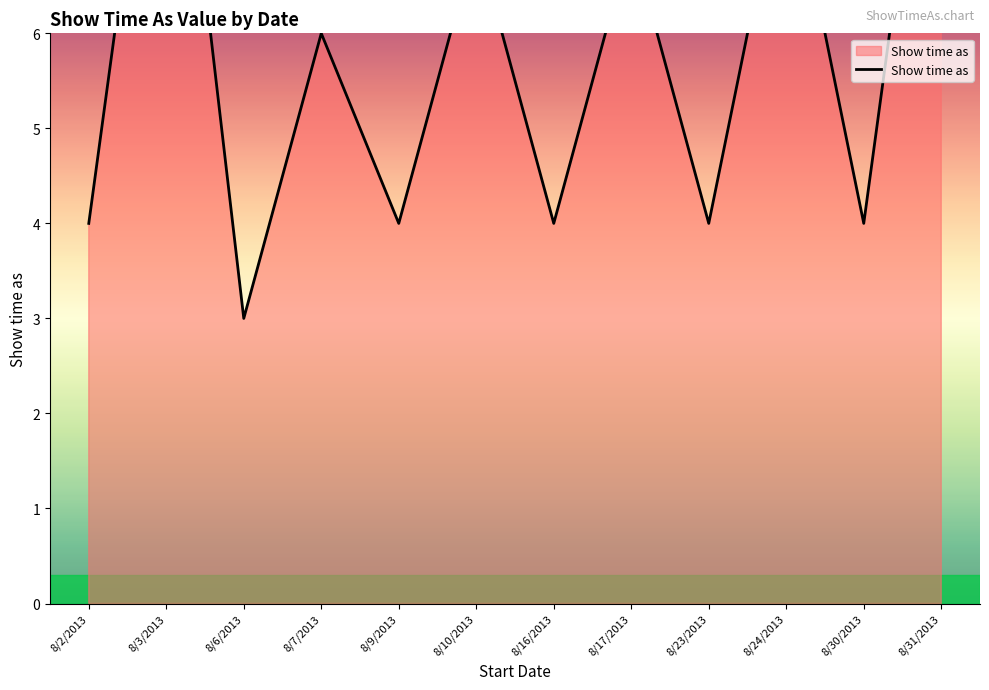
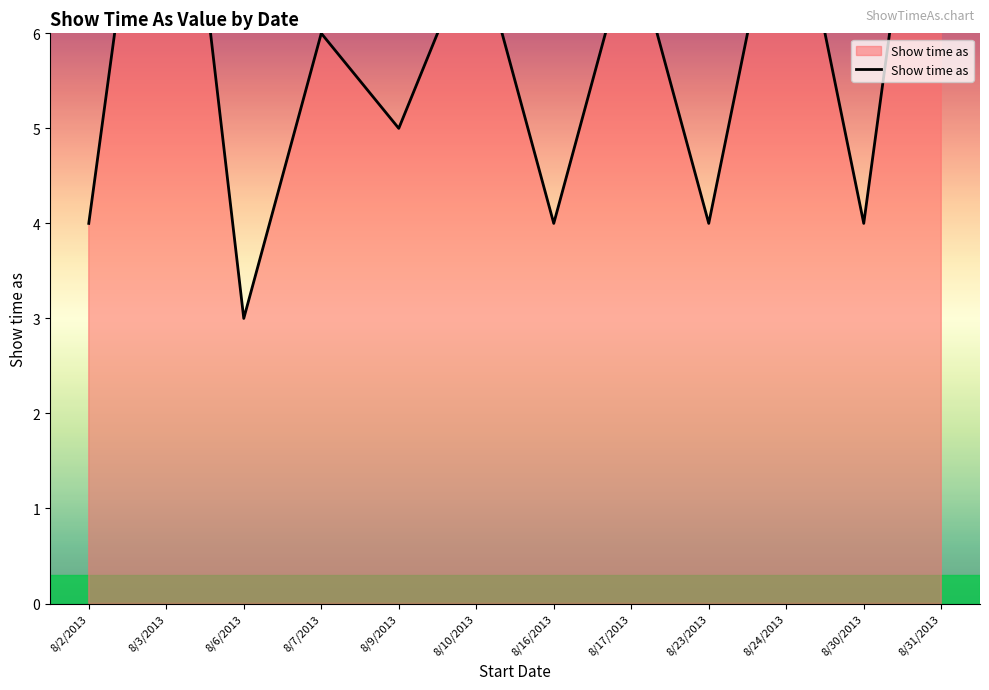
8/9/2013: 4 -> 5
